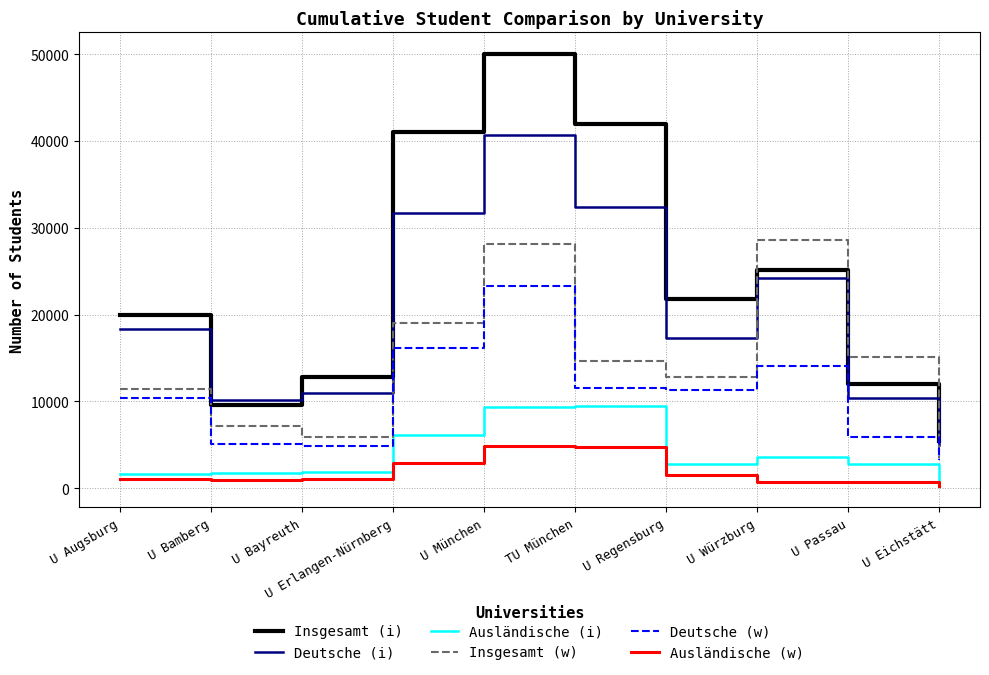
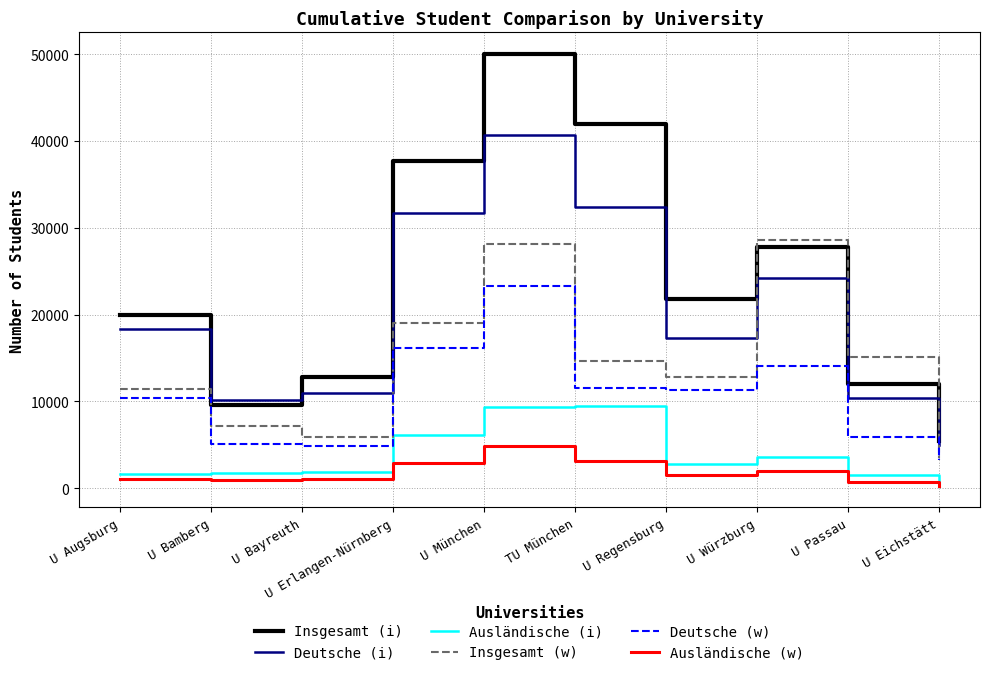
Insgesamt (i), U Erlangen-Nürnberg: 41000 -> 38000
Ausländische (w), TU München: 5000 -> 3000
Insgesamt (i), U Würzburg: 25000 -> 28000
Ausländische (w), U Würzburg: 1000 -> 2000
Ausländische (i), U Passau: 3000 -> 2000
